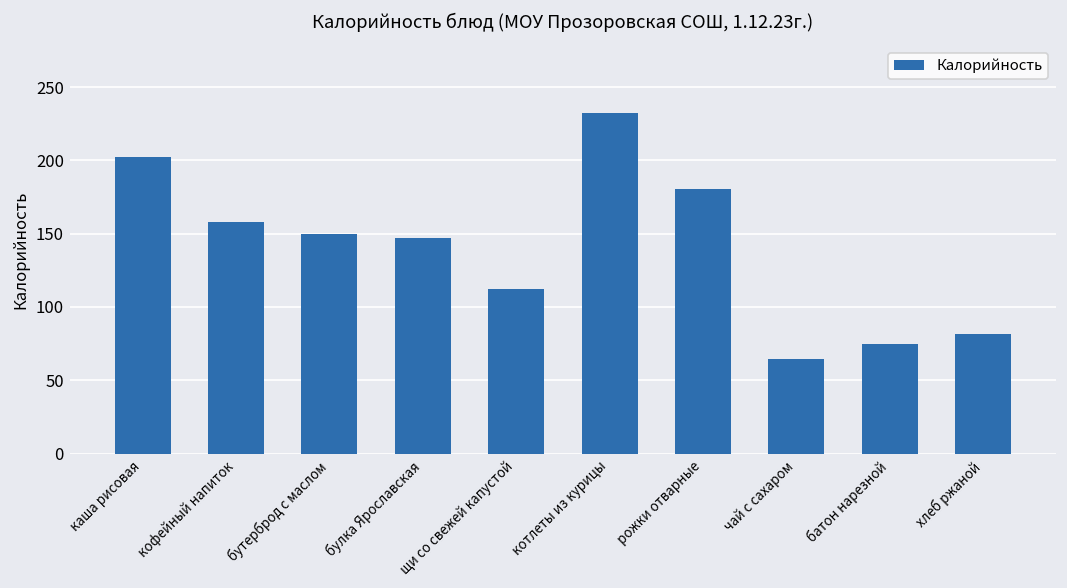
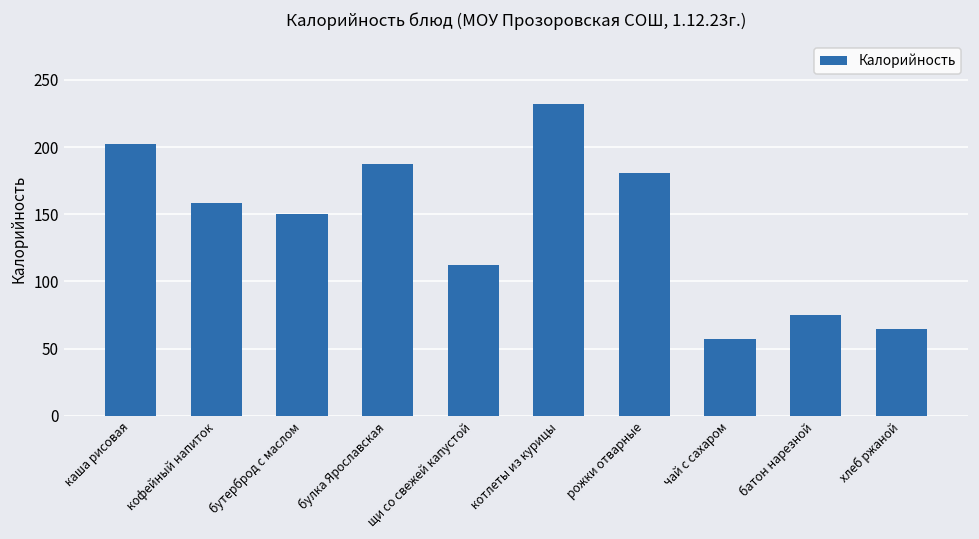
булка Ярославская: 147 -> 187
чай с сахаром: 64 -> 57
хлеб ржаной: 81 -> 64
